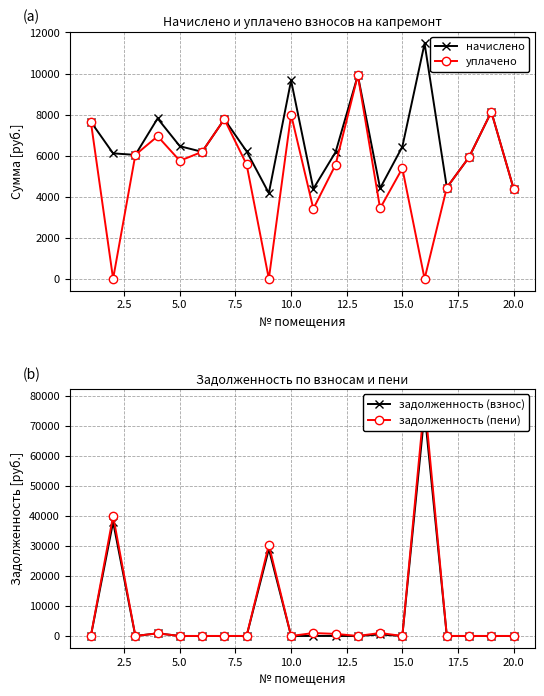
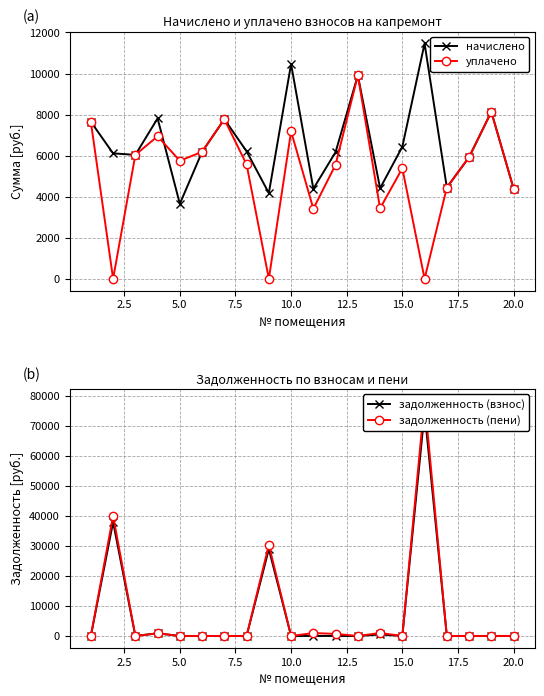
Начислено и уплачено взносов на капремонт, начислено, 5.0: 6500 -> 3700
Начислено и уплачено взносов на капремонт, начислено, 10.0: 9700 -> 10500
Начислено и уплачено взносов на капремонт, уплачено, 10.0: 8000 -> 7200
